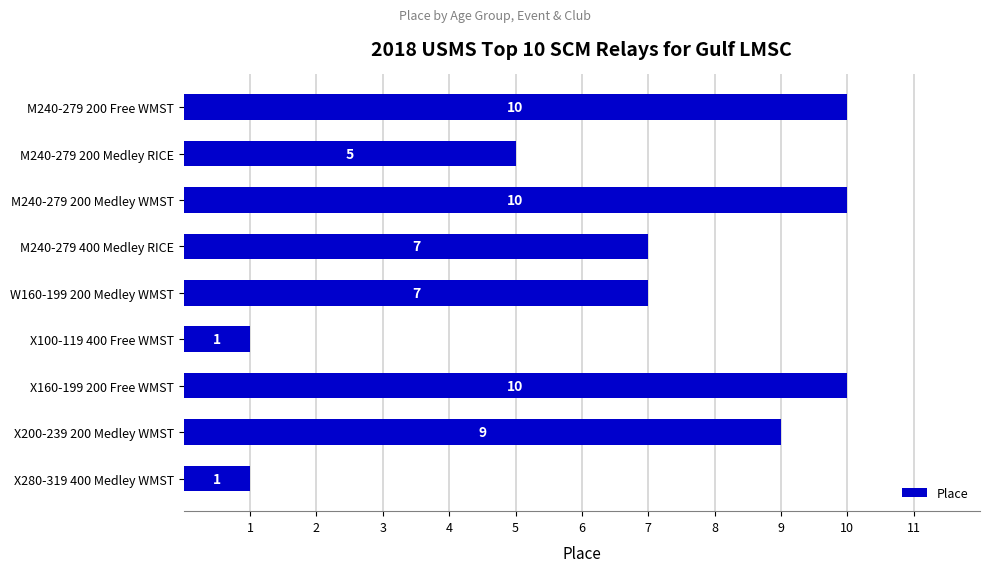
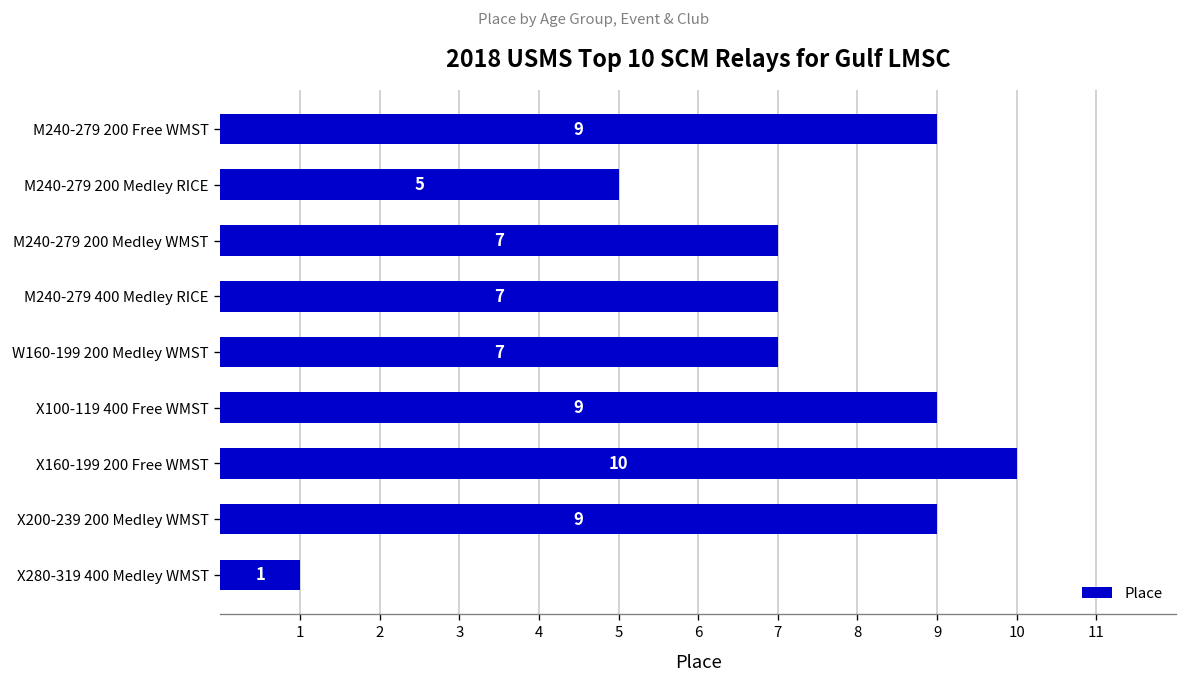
M240-279 200 Free WMST: 10 -> 9
M240-279 200 Medley WMST: 10 -> 7
X100-119 400 Free WMST: 1 -> 9
